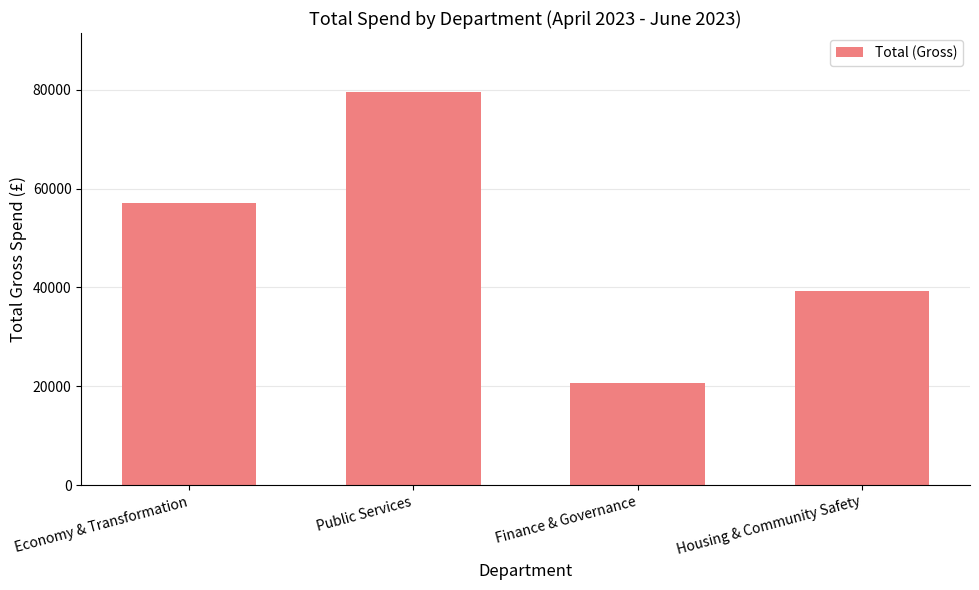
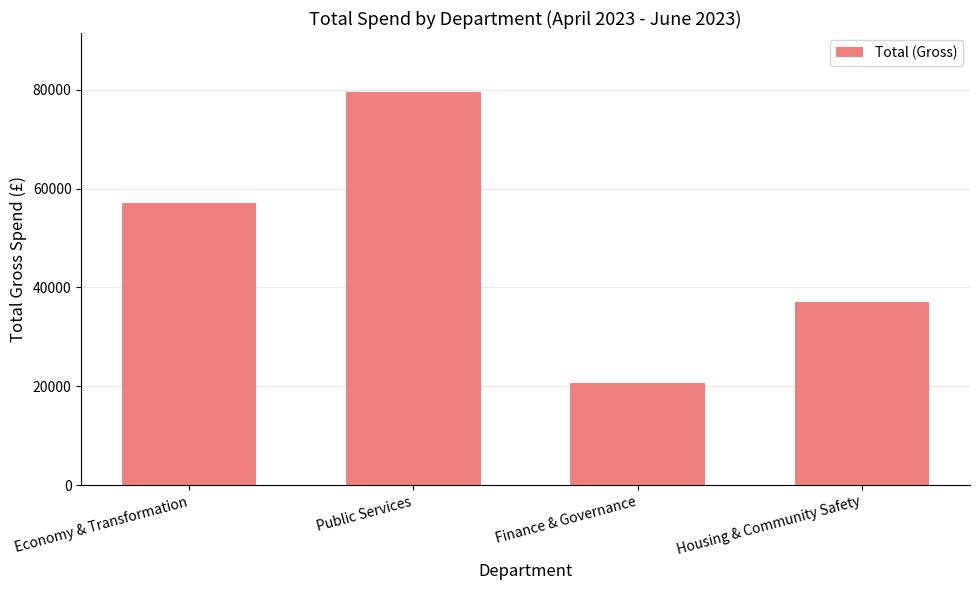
Housing & Community Safety: 39000 -> 37000
